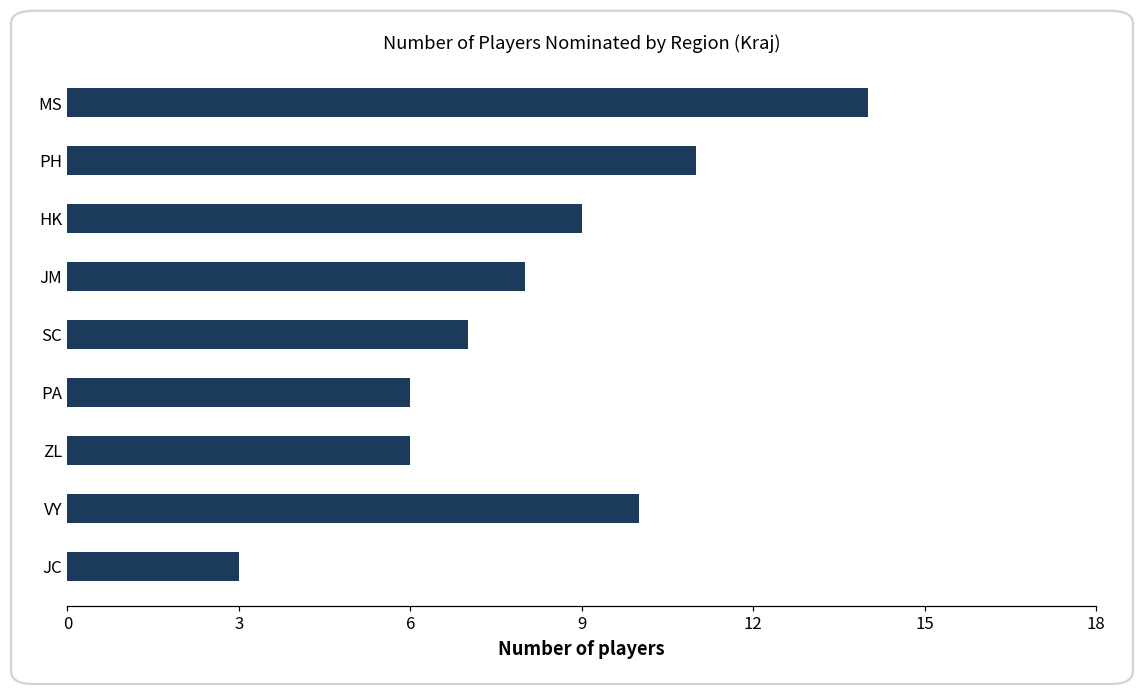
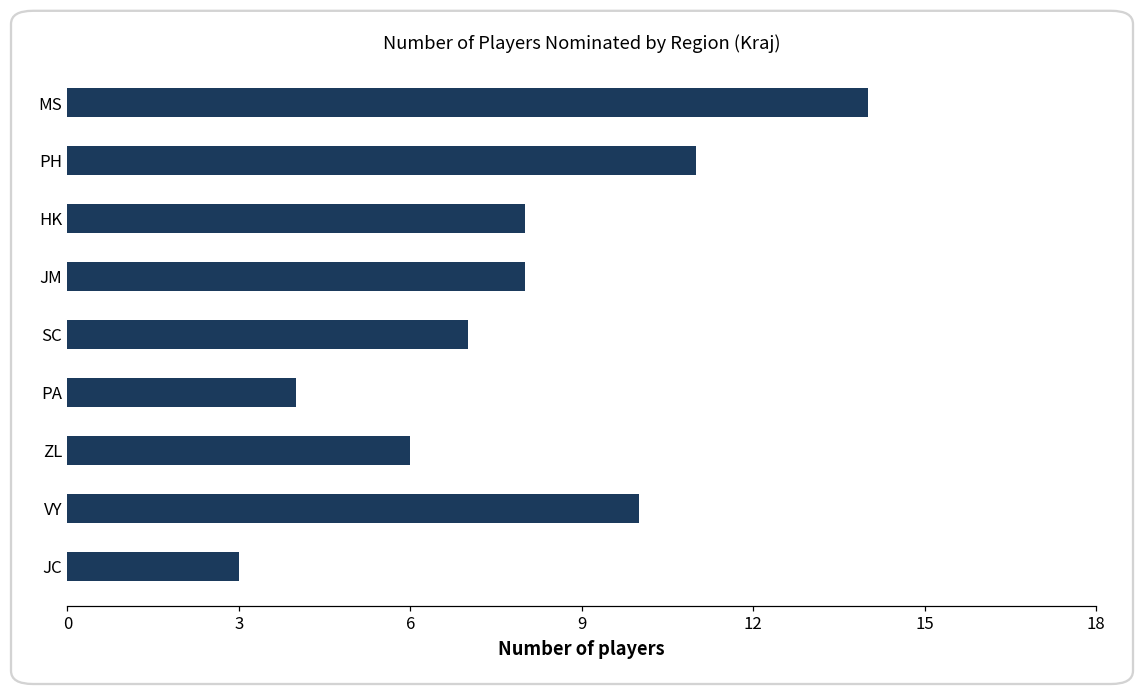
HK: 9 -> 8
PA: 6 -> 4
